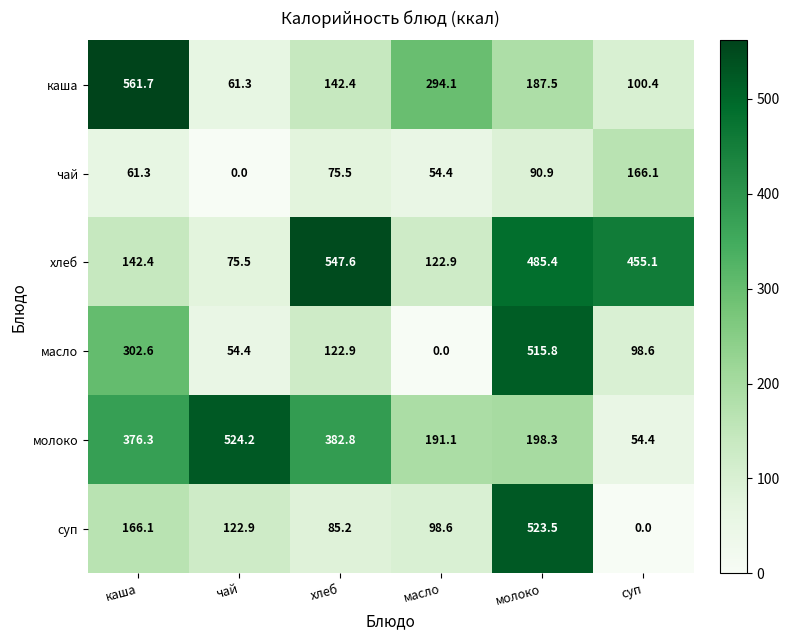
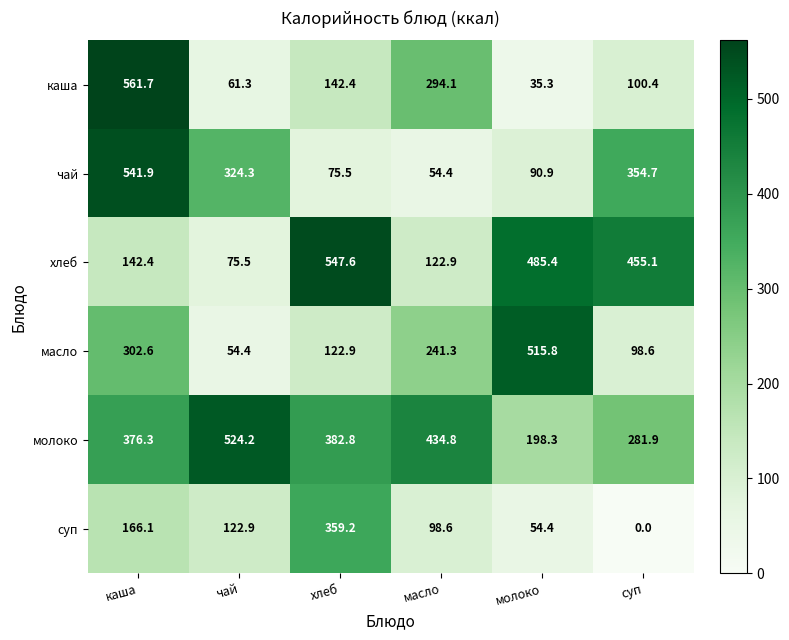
каша, молоко: 187.5 -> 35.3
чай, каша: 61.3 -> 541.9
чай, чай: 0.0 -> 324.3
чай, суп: 166.1 -> 354.7
масло, масло: 0.0 -> 241.3
молоко, масло: 191.1 -> 434.8
молоко, суп: 54.4 -> 281.9
суп, хлеб: 85.2 -> 359.2
суп, молоко: 523.5 -> 54.4
